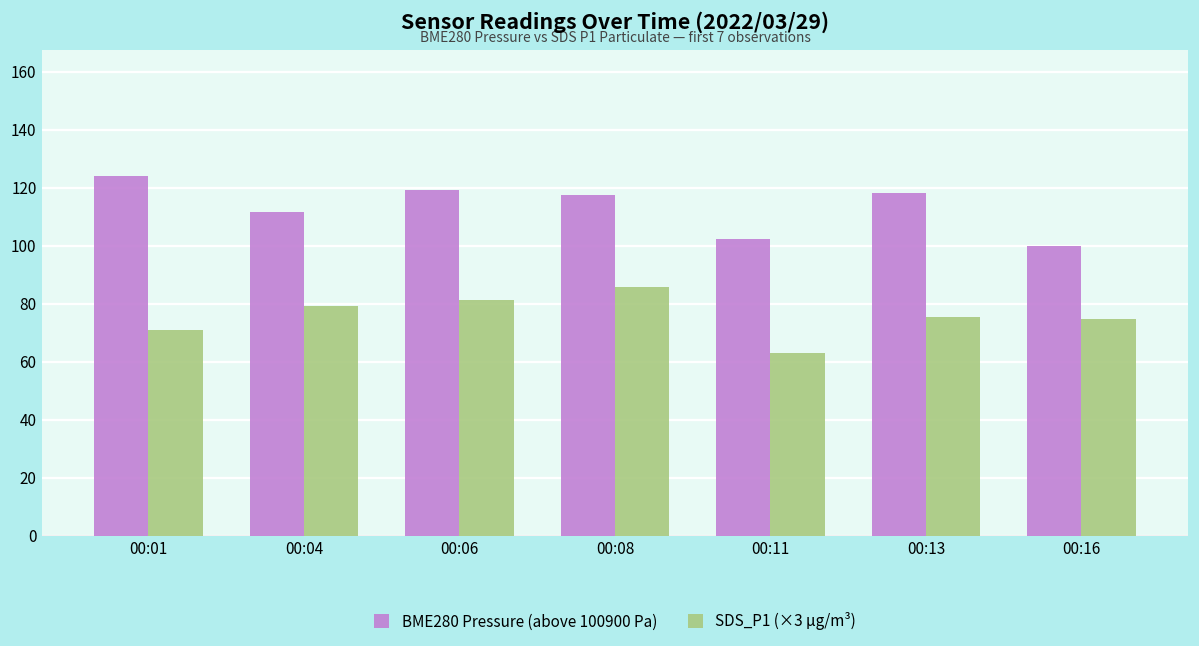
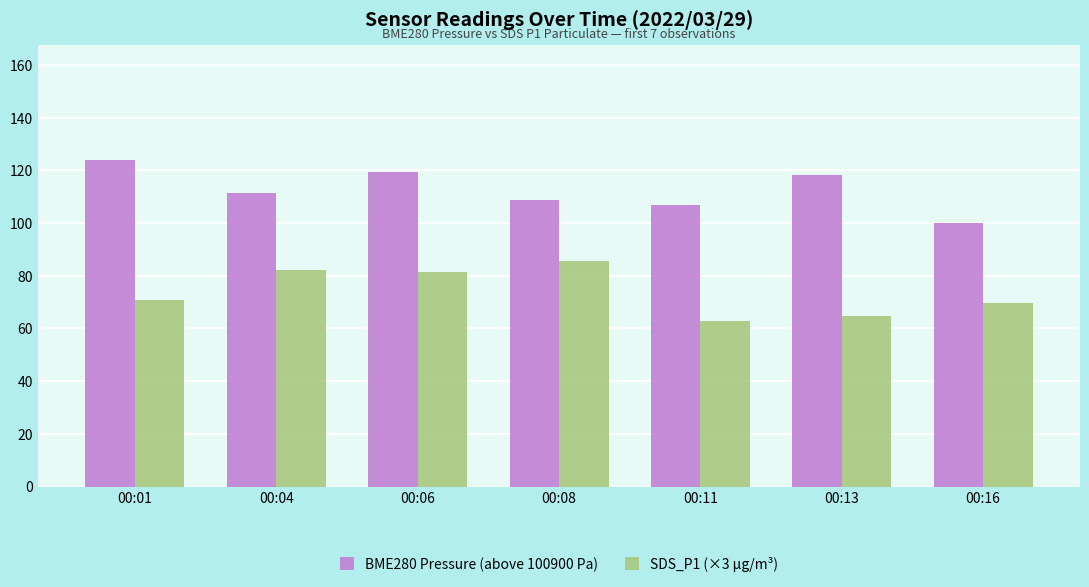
SDS_P1 (×3 µg/m³), 00:04: 79 -> 82
BME280 Pressure (above 100900 Pa), 00:08: 117 -> 109
BME280 Pressure (above 100900 Pa), 00:11: 102 -> 107
SDS_P1 (×3 µg/m³), 00:13: 75 -> 65
SDS_P1 (×3 µg/m³), 00:16: 75 -> 70
